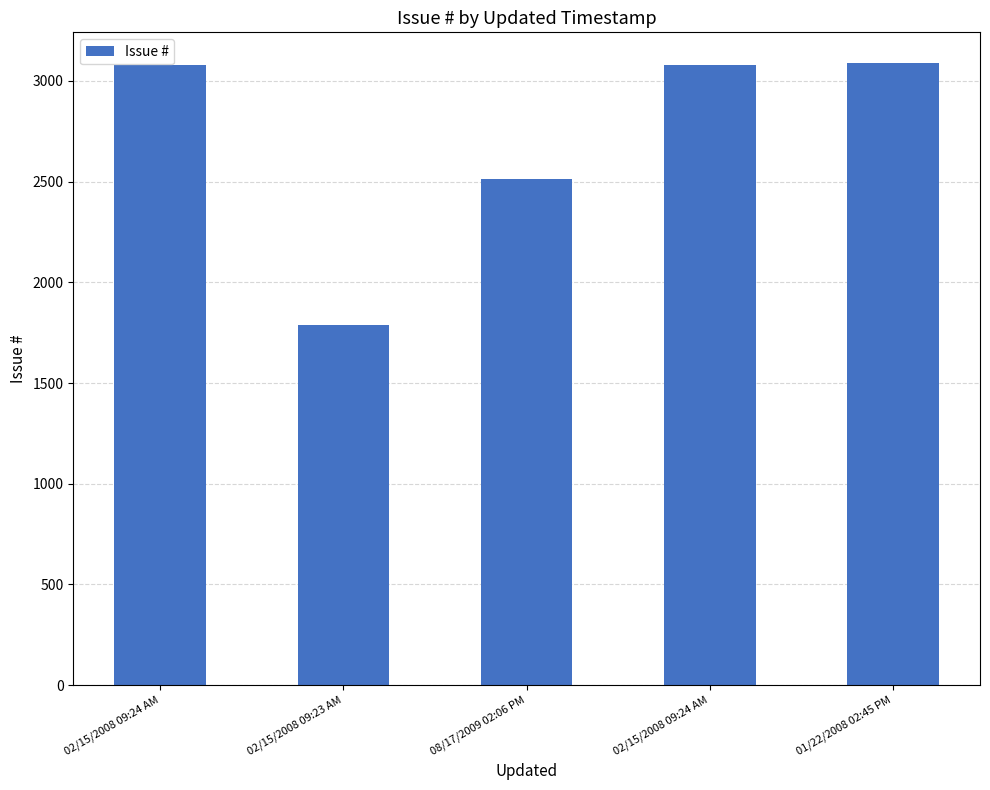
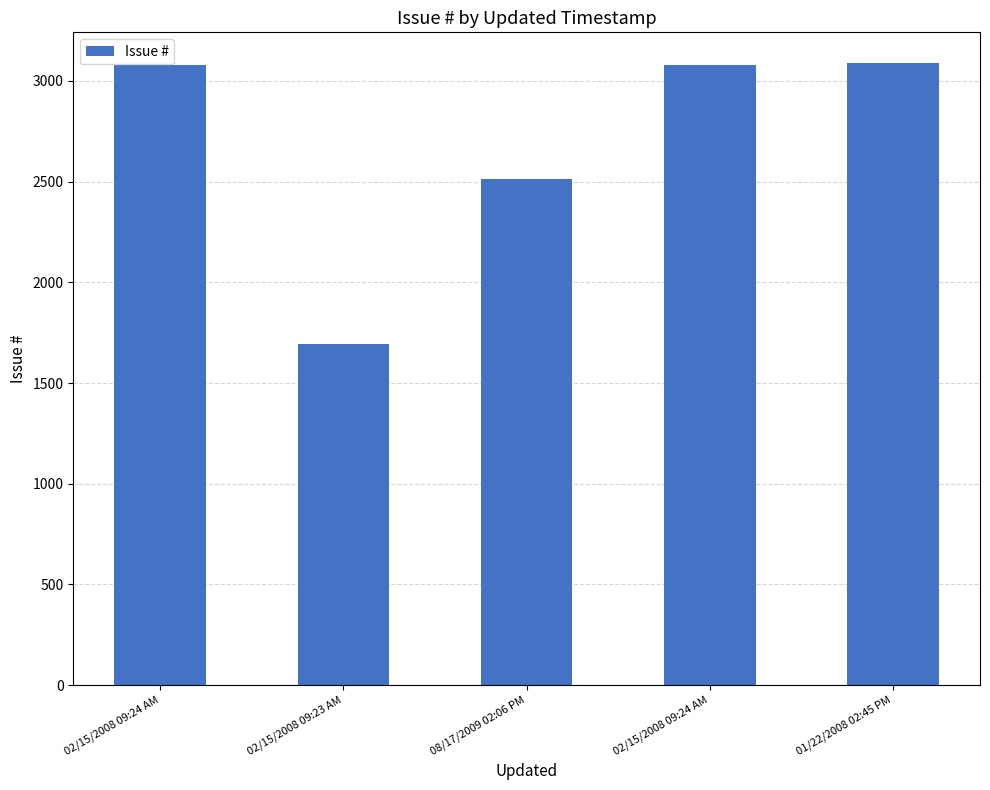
02/15/2008 09:23 AM: 1790 -> 1690
